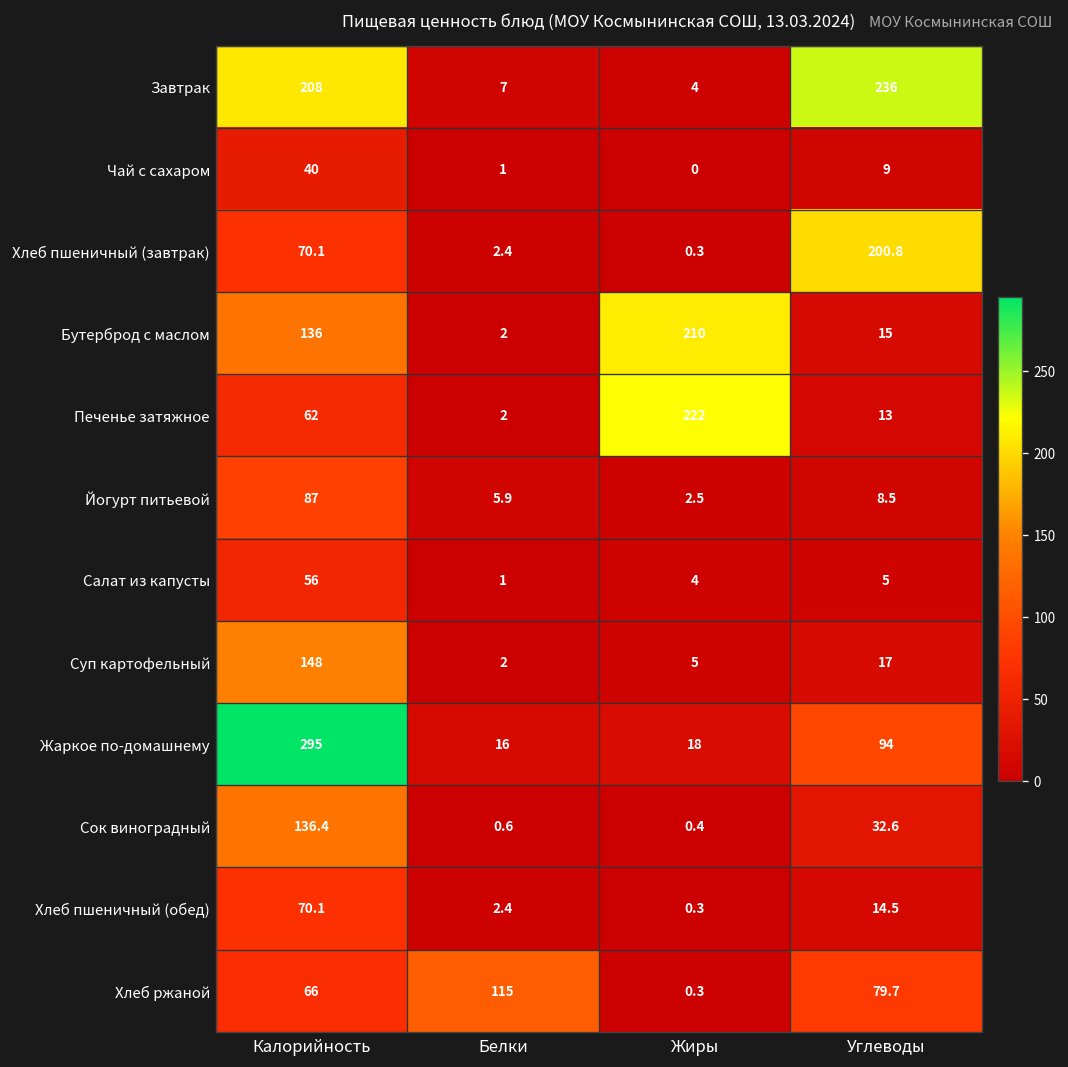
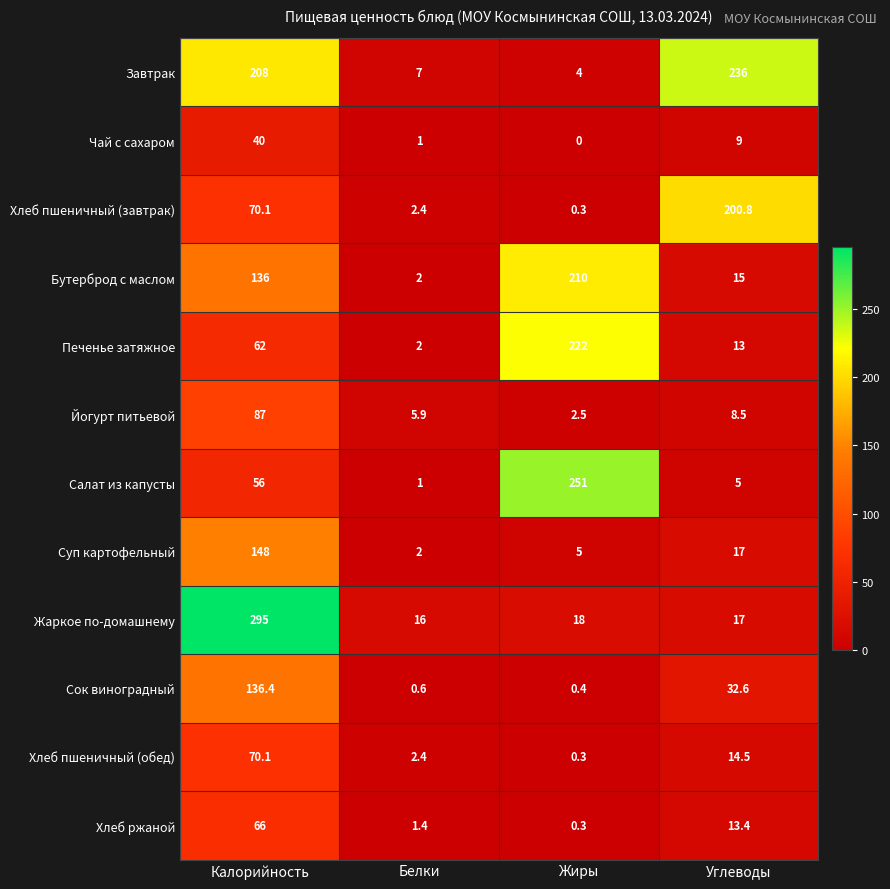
Салат из капусты, Жиры: 4 -> 251
Жаркое по-домашнему, Углеводы: 94 -> 17
Хлеб ржаной, Белки: 115 -> 1.4
Хлеб ржаной, Углеводы: 79.7 -> 13.4
